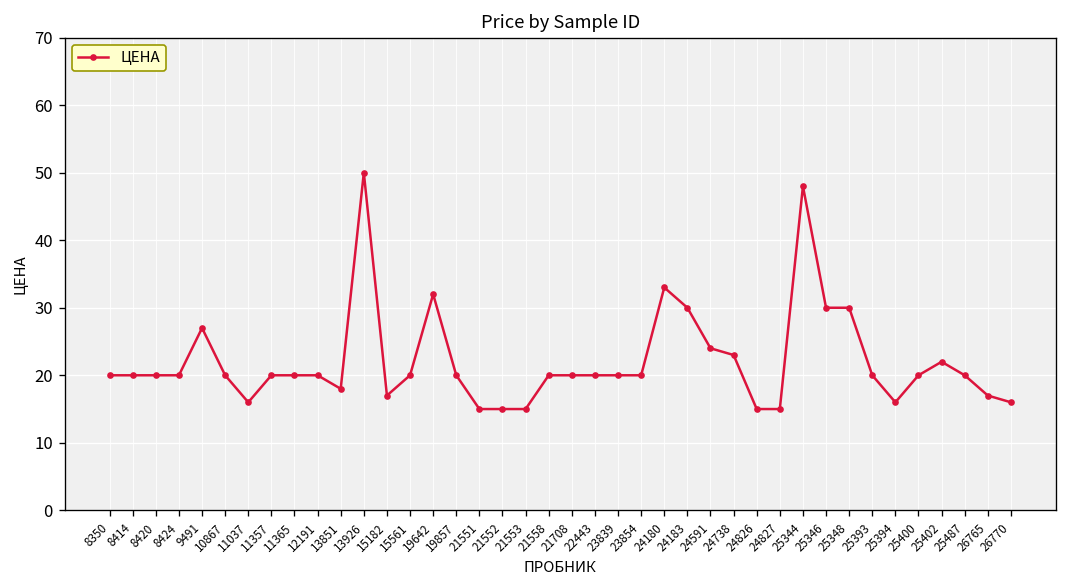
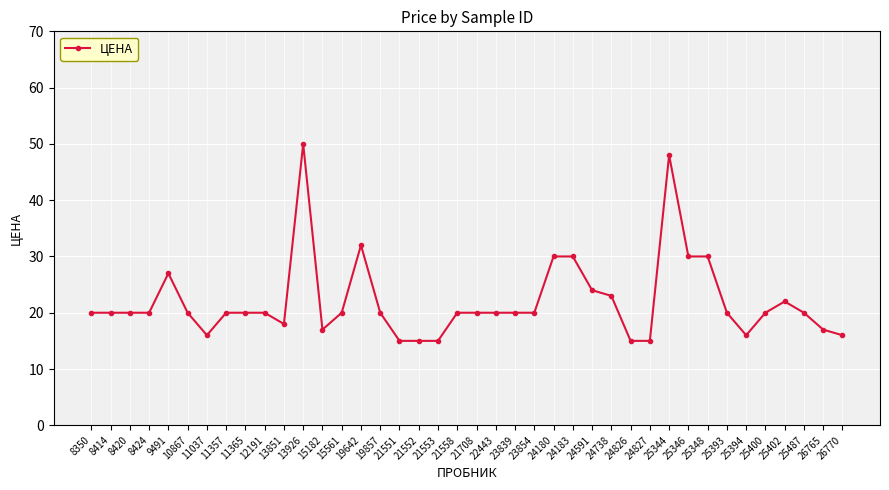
24180: 33 -> 30
